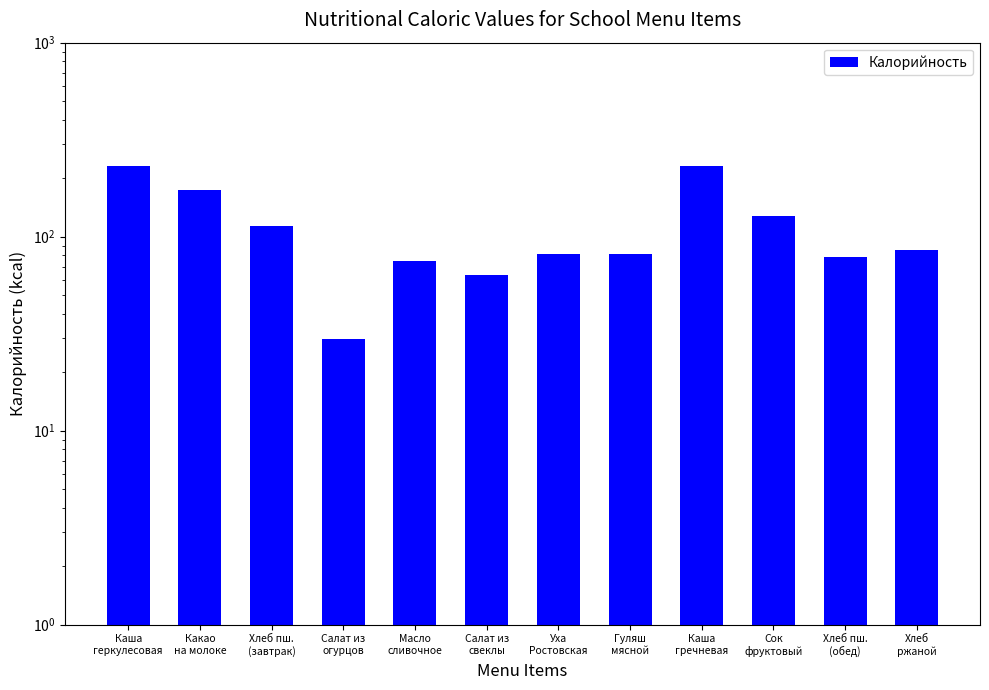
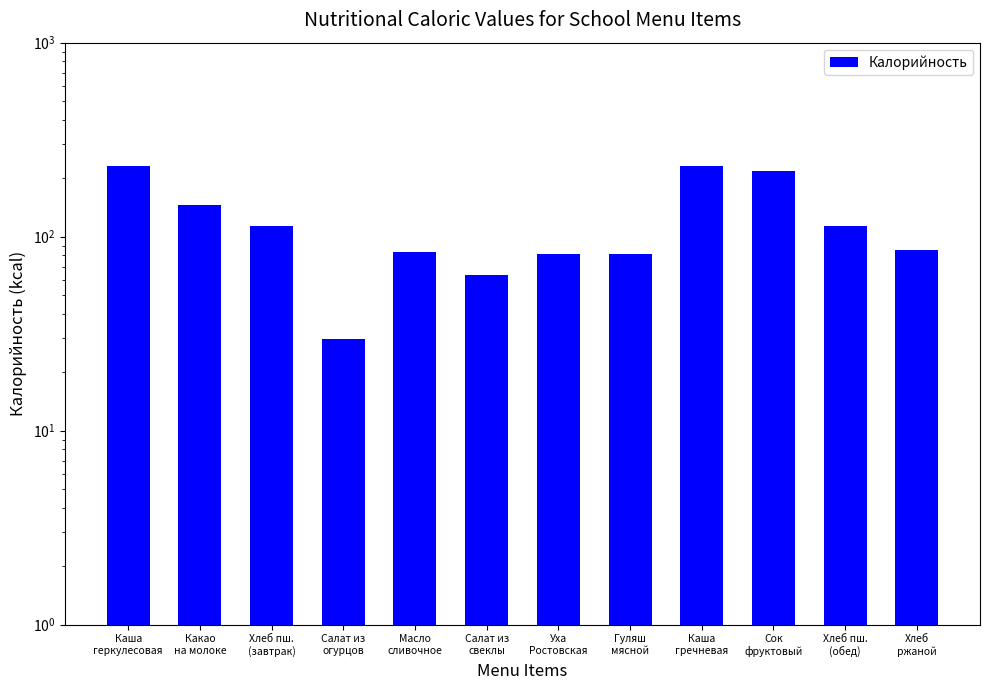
Какао на молоке: 170 -> 150
Масло сливочное: 75 -> 84
Сок фруктовый: 130 -> 220
Хлеб пш. (обед): 79 -> 110
